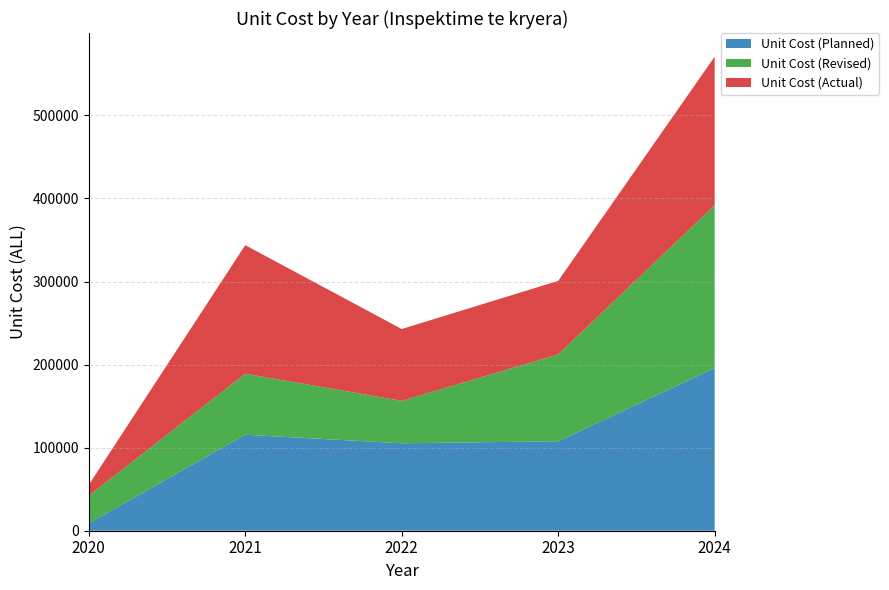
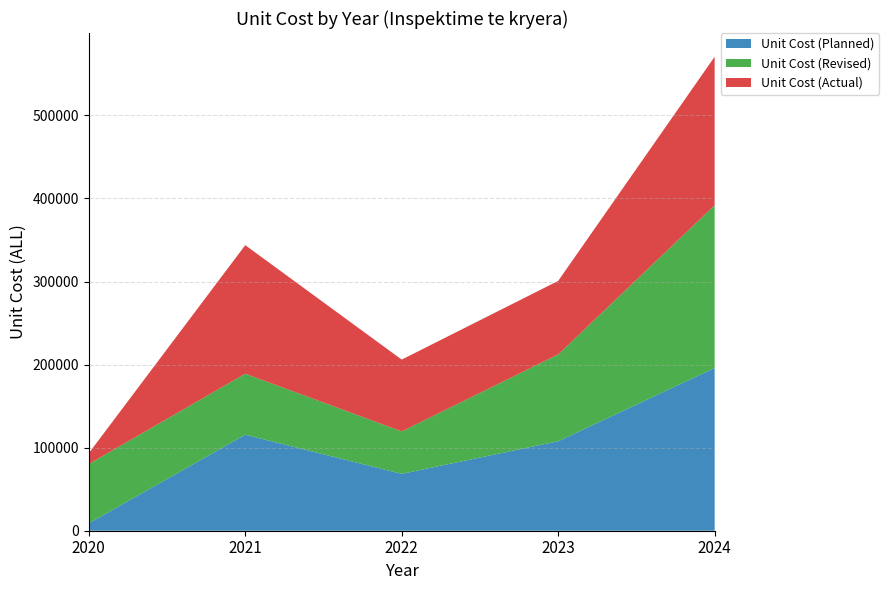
Unit Cost (Revised), 2020: 30000 -> 70000
Unit Cost (Planned), 2022: 110000 -> 70000
